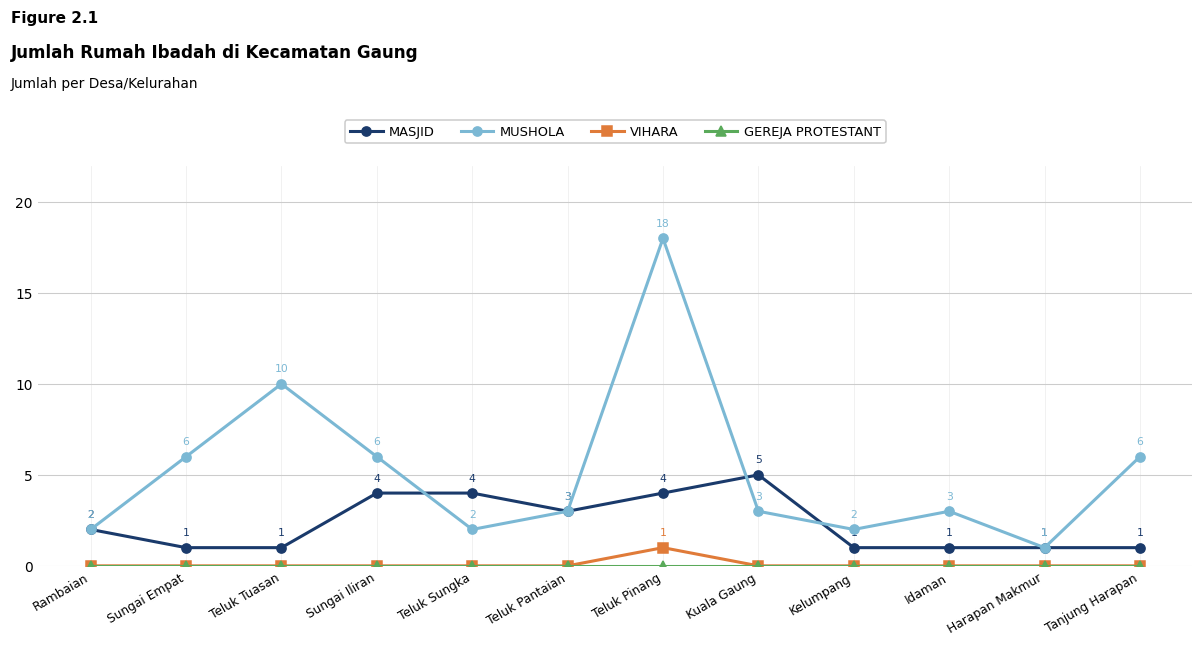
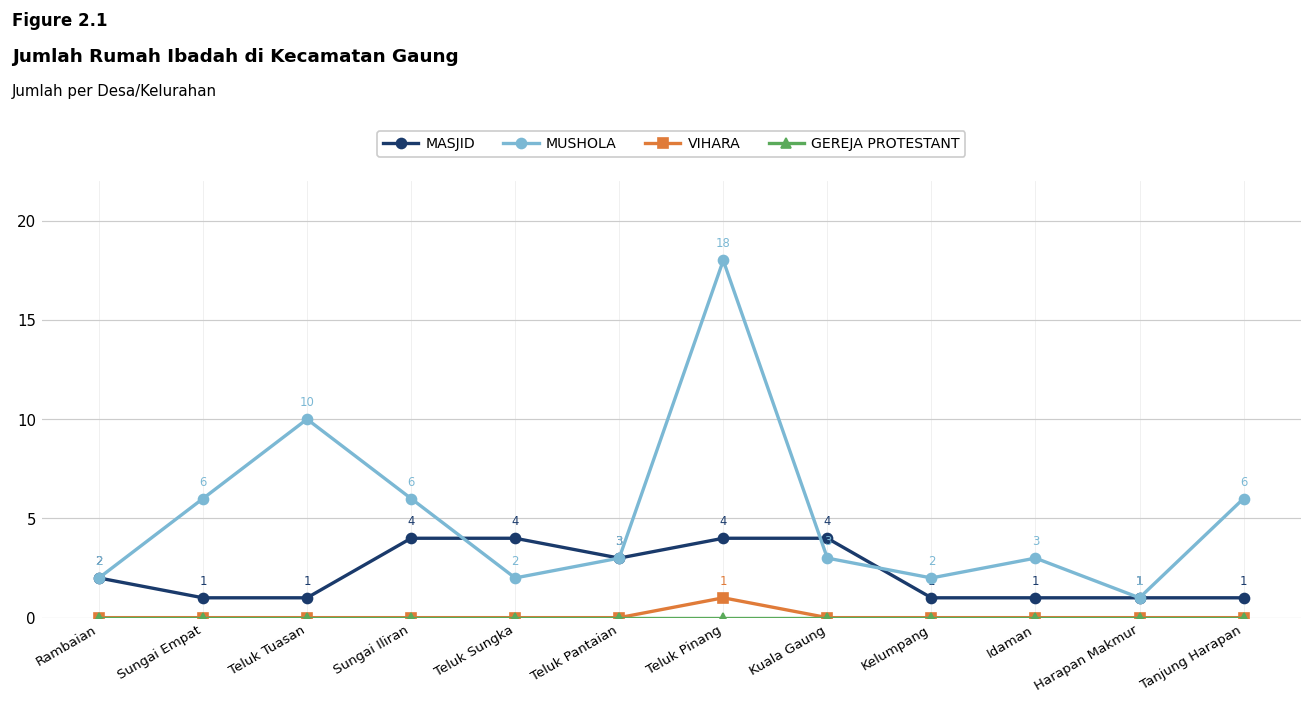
MASJID, Kuala Gaung: 5 -> 4
